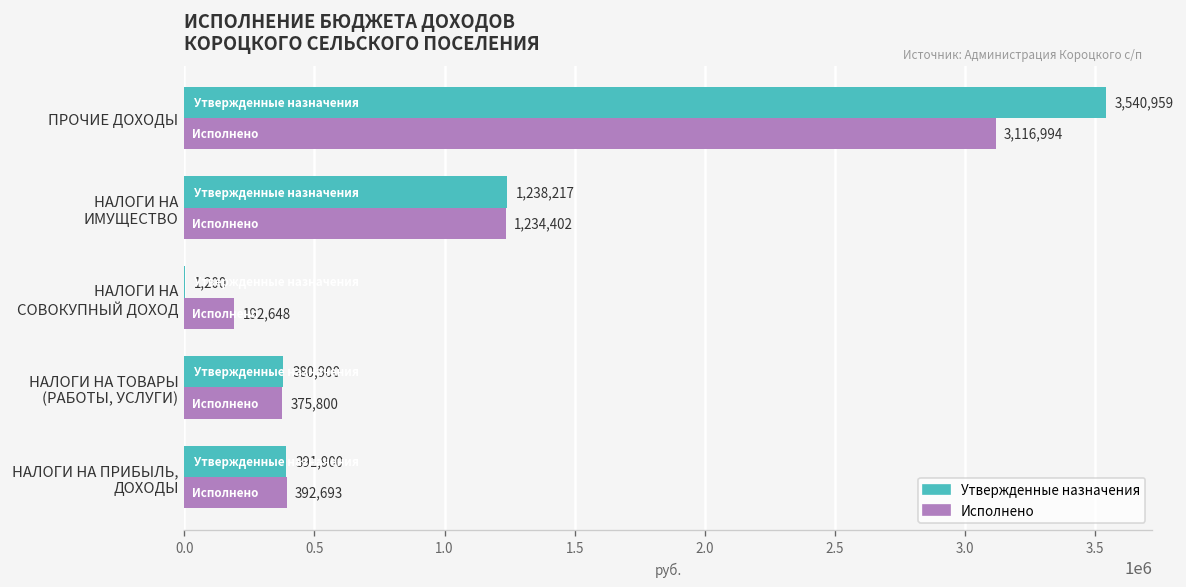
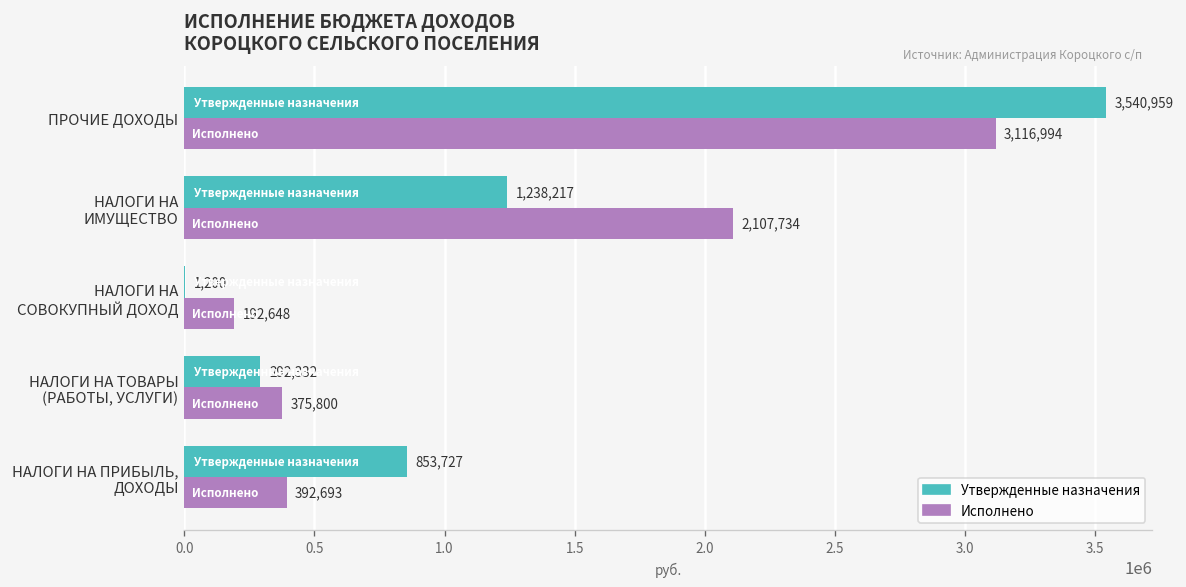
Исполнено, НАЛОГИ НА ИМУЩЕСТВО: 1,234,402 -> 2,107,734
Утвержденные назначения, НАЛОГИ НА ТОВАРЫ (РАБОТЫ, УСЛУГИ): 380,900 -> 292,332
Утвержденные назначения, НАЛОГИ НА ПРИБЫЛЬ, ДОХОДЫ: 391,900 -> 853,727
